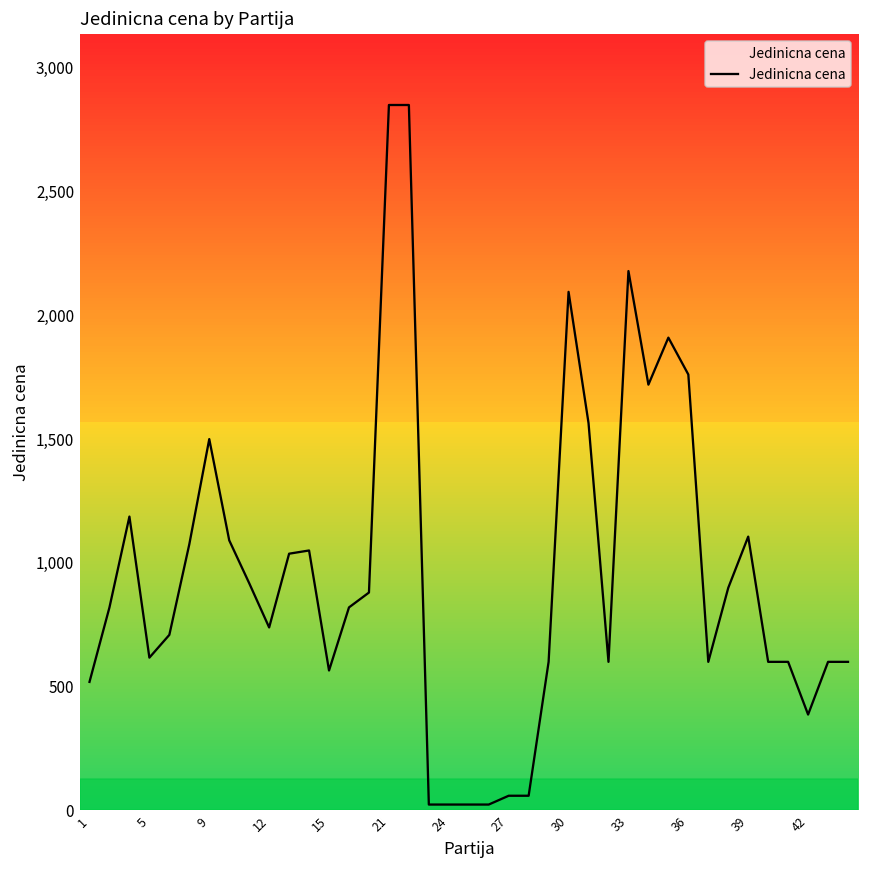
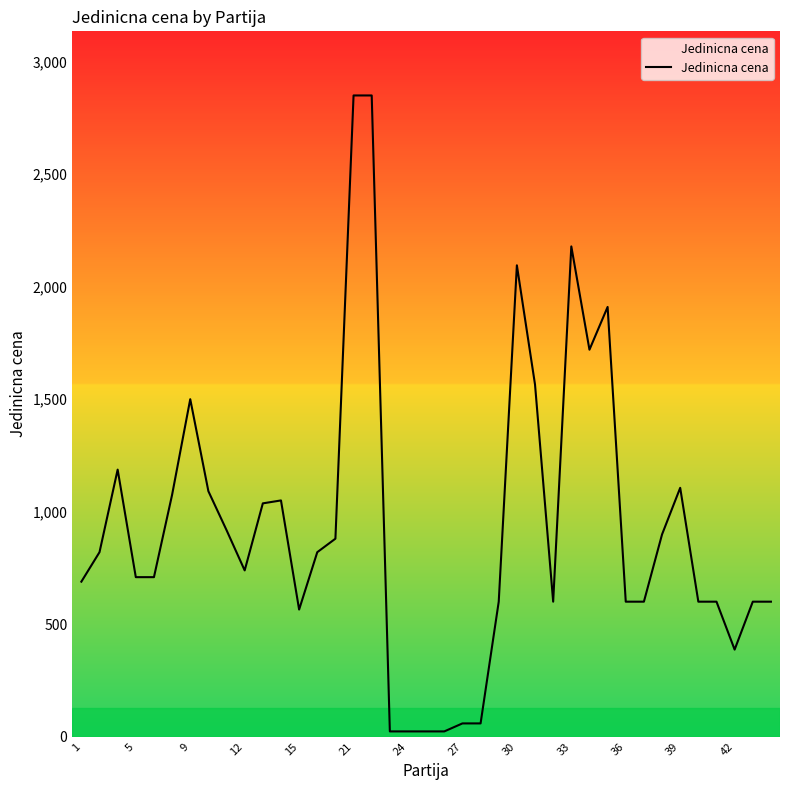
1: 520 -> 690
5: 620 -> 710
36: 1,760 -> 600
